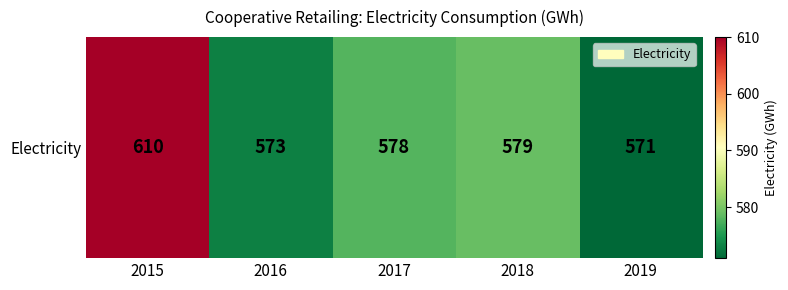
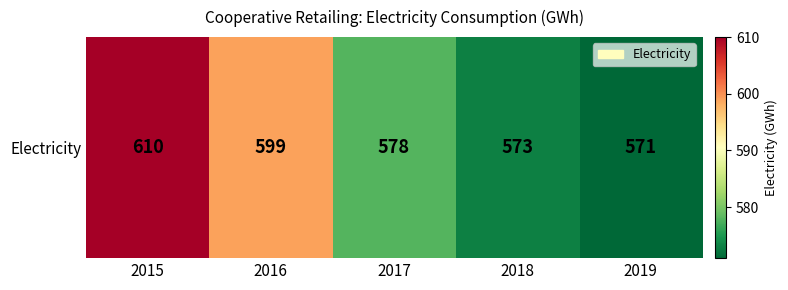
Electricity, 2016: 573 -> 599
Electricity, 2018: 579 -> 573
